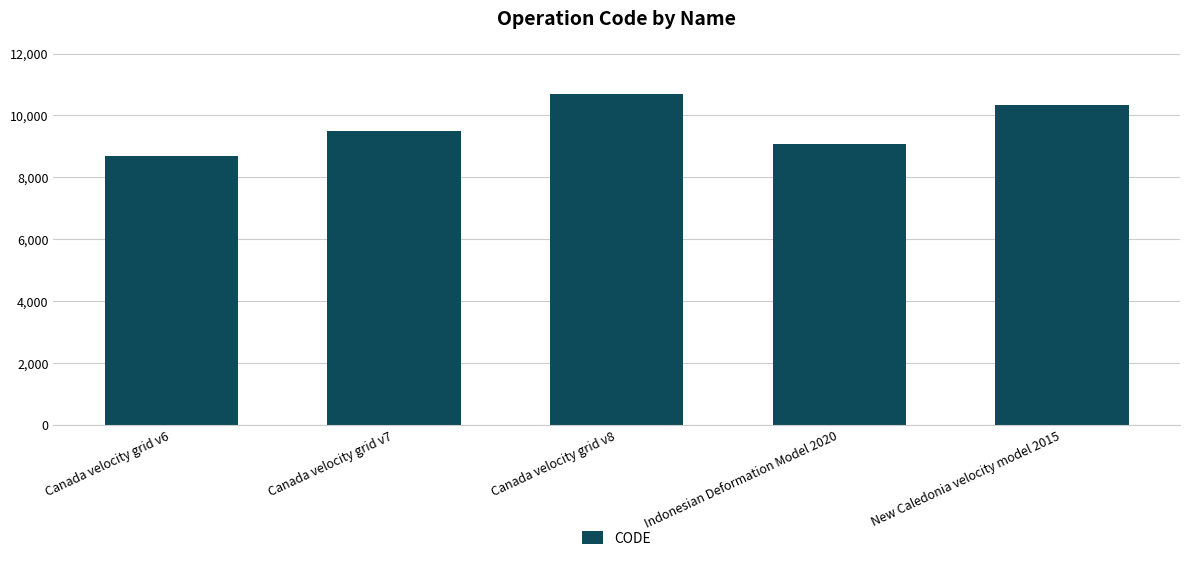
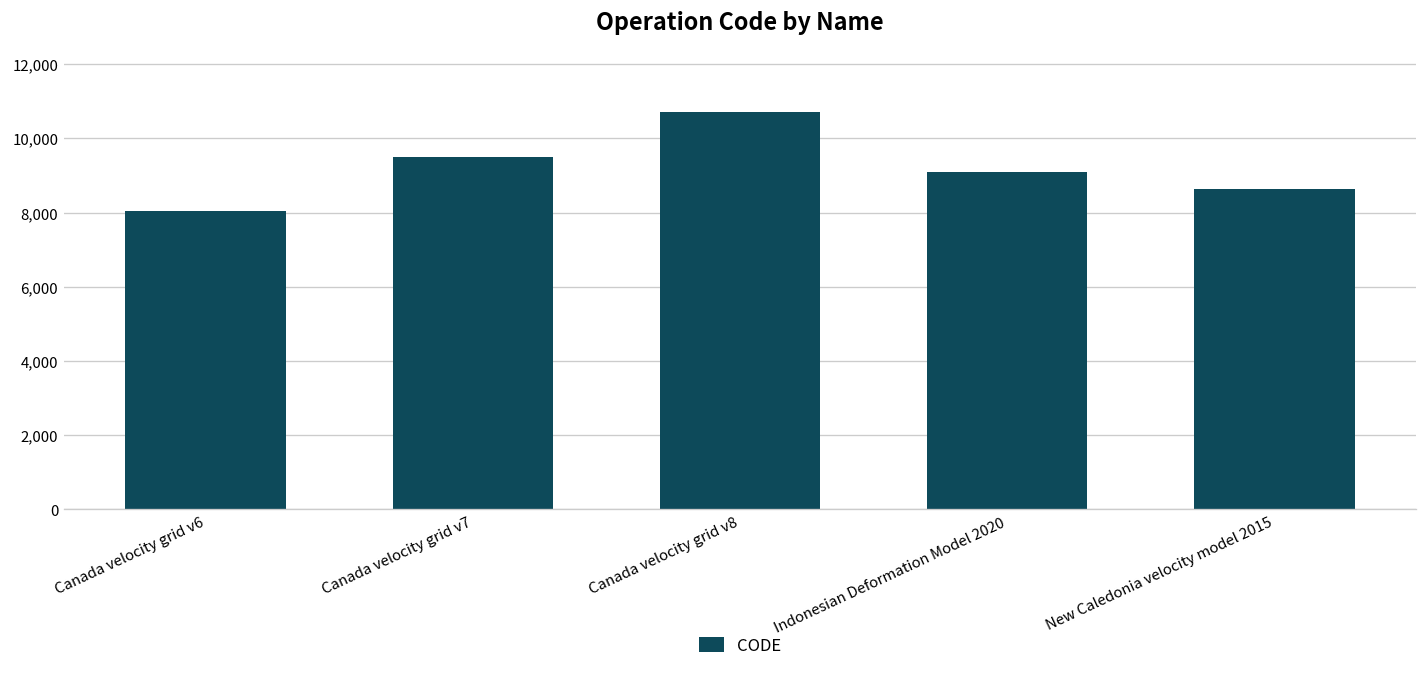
Canada velocity grid v6: 8,700 -> 8,000
New Caledonia velocity model 2015: 10,300 -> 8,600
